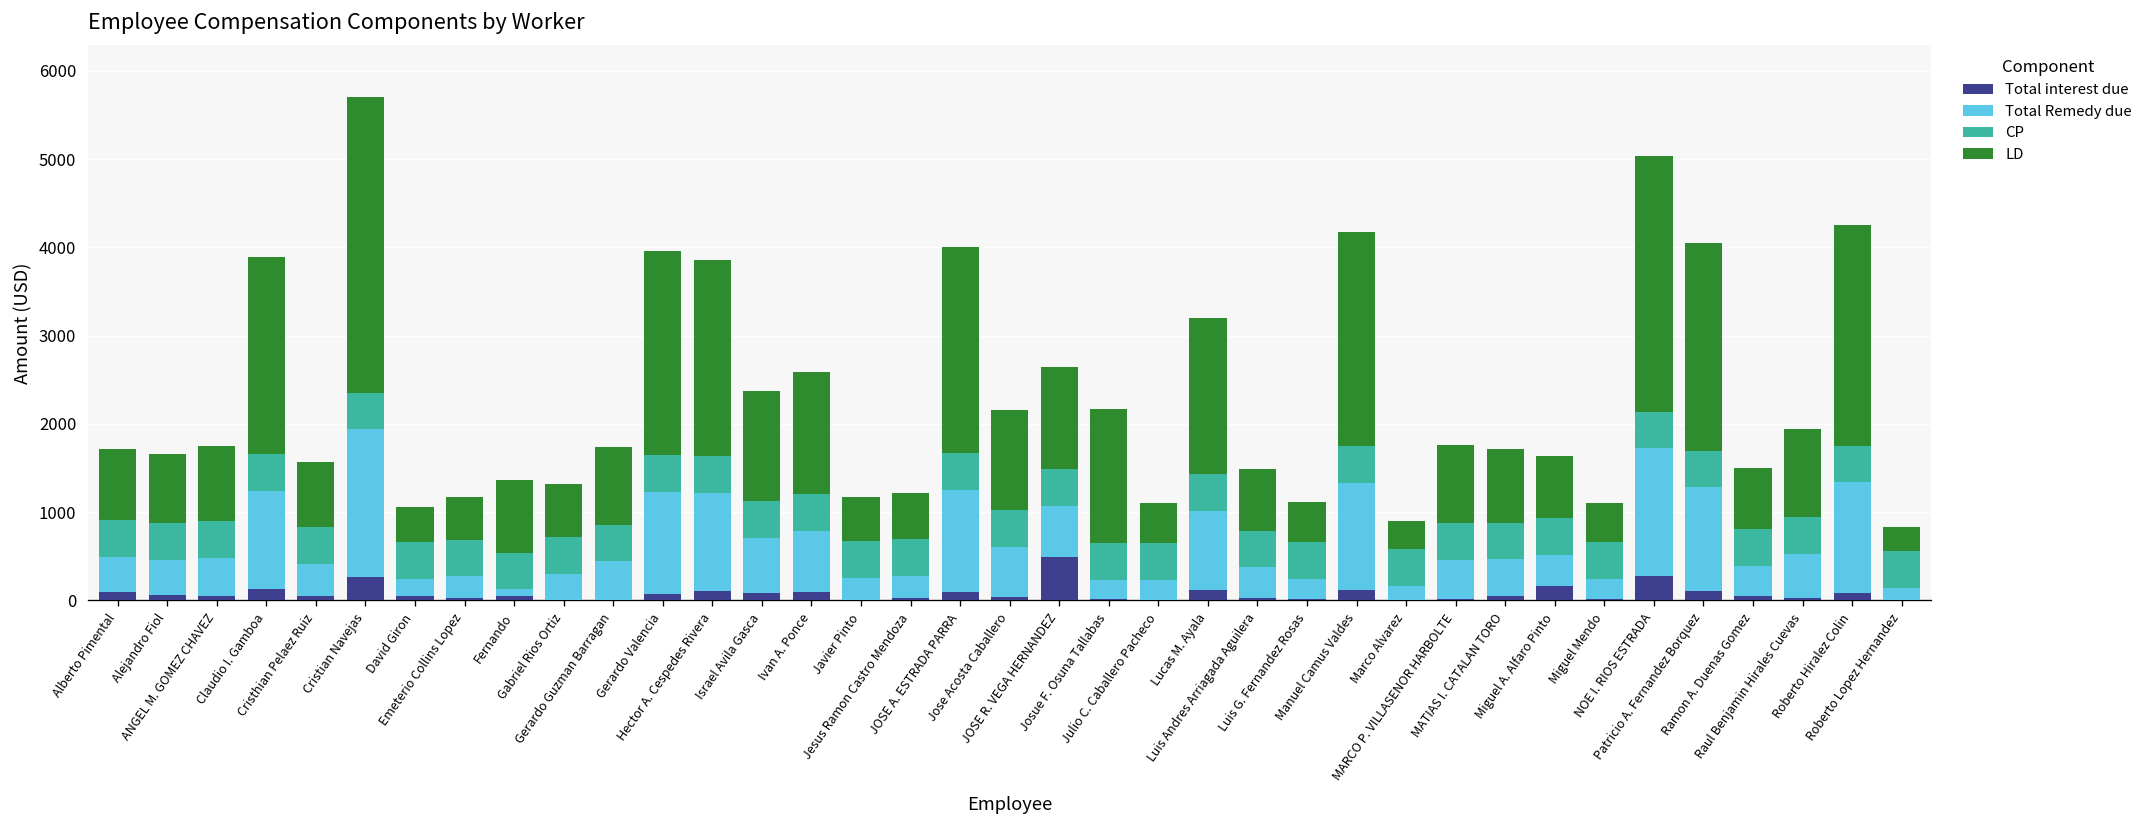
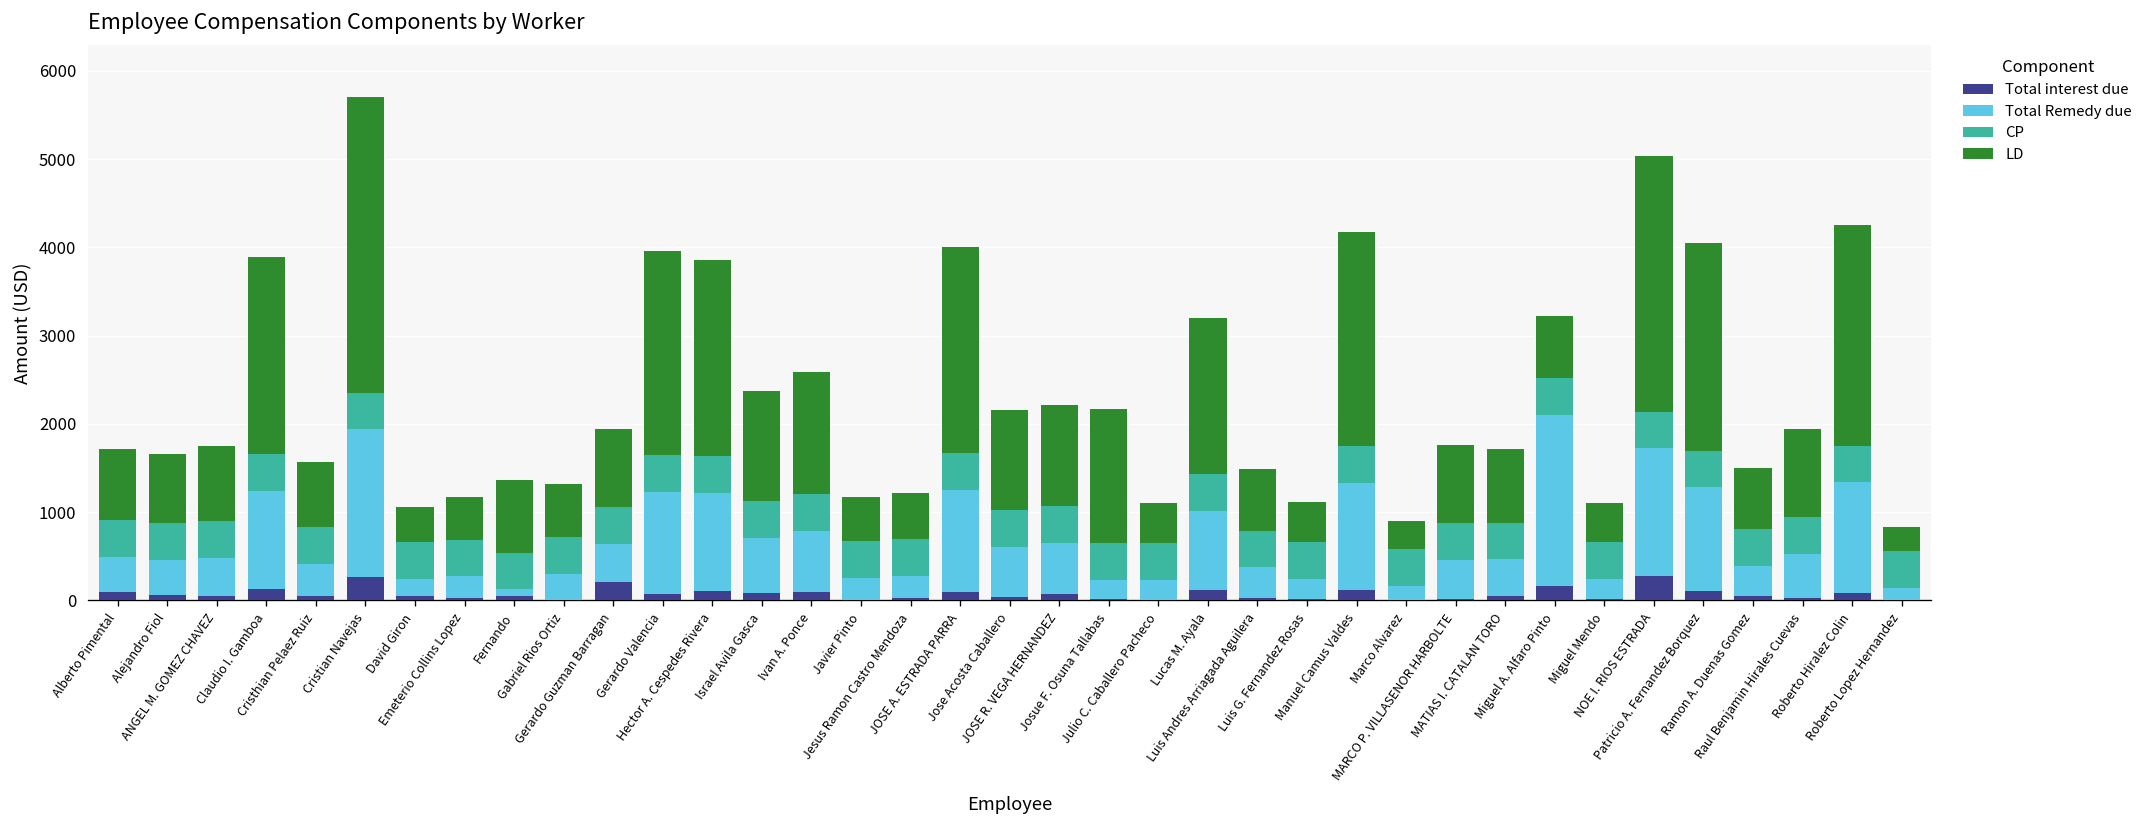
Total interest due, Gerardo Guzman Barragan: 0 -> 200
Total interest due, JOSE R. VEGA HERNANDEZ: 500 -> 100
Total Remedy due, Miguel A. Alfaro Pinto: 400 -> 1900
